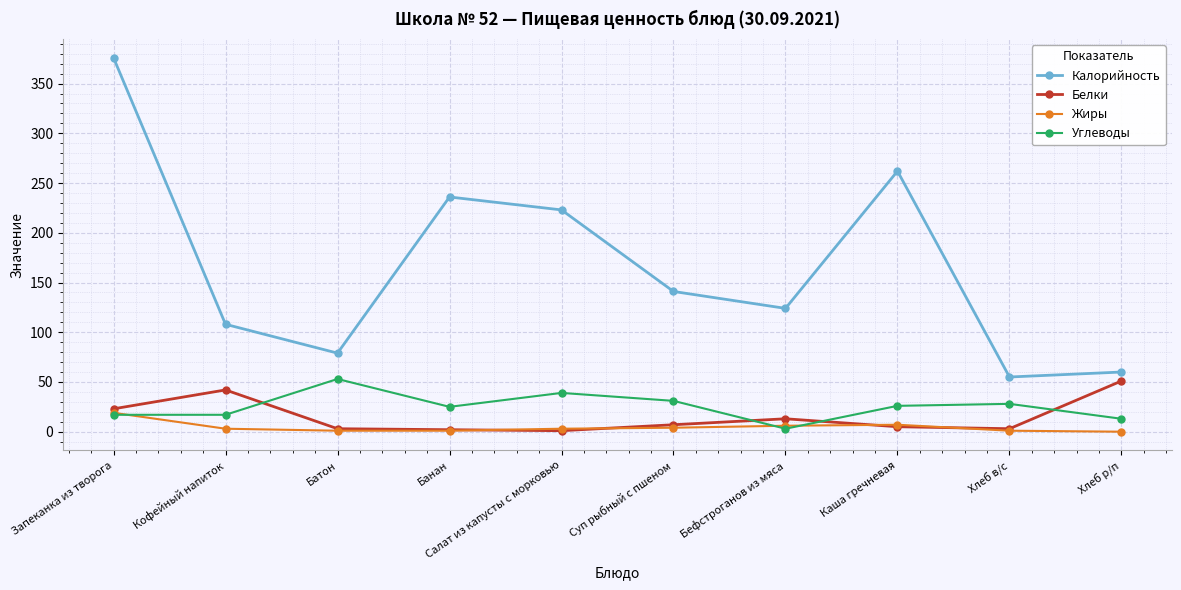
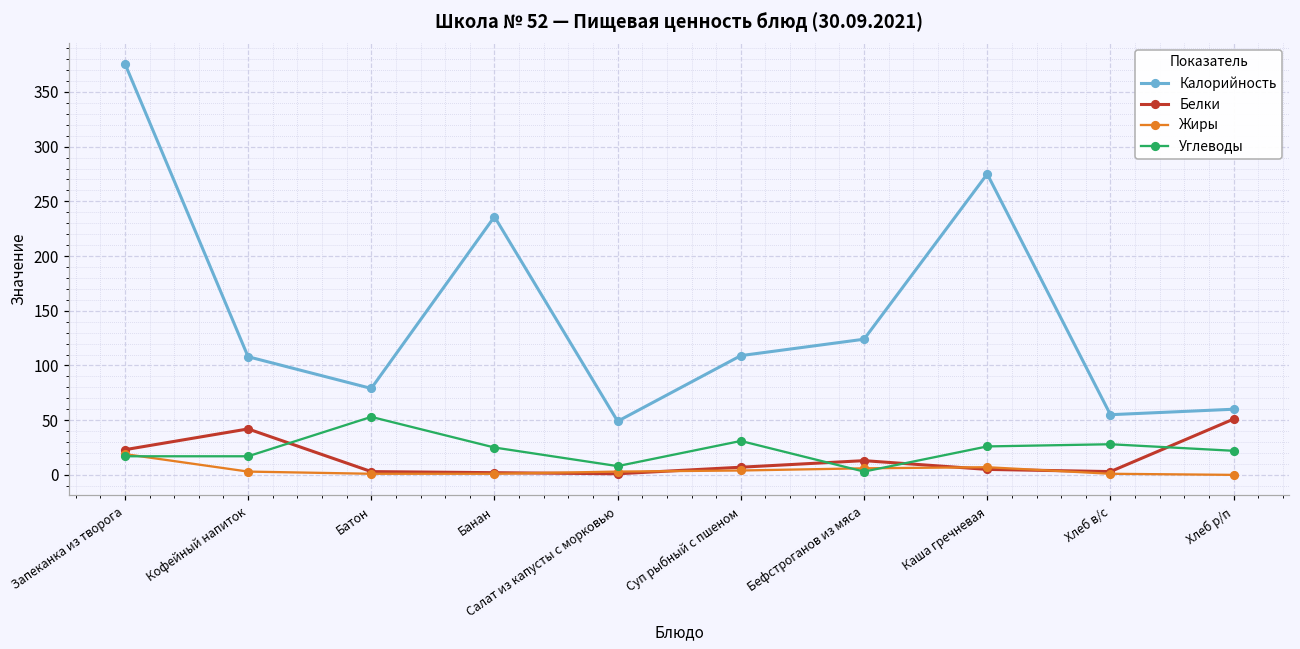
Калорийность, Салат из капусты с морковью: 220 -> 50
Углеводы, Салат из капусты с морковью: 40 -> 10
Калорийность, Суп рыбный с пшеном: 140 -> 110
Калорийность, Каша гречневая: 260 -> 280
Углеводы, Хлеб р/п: 10 -> 20
